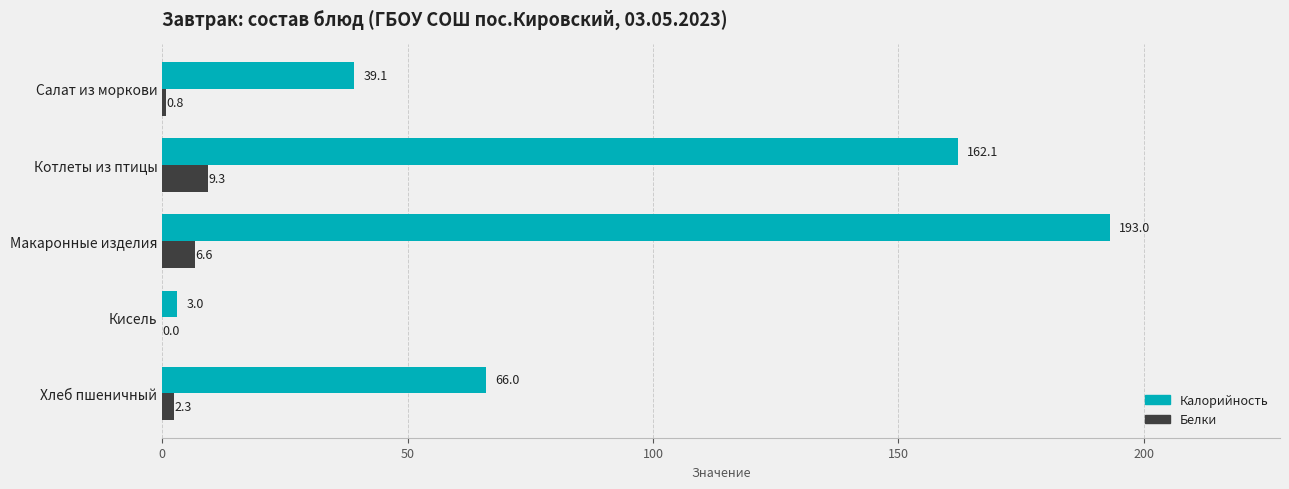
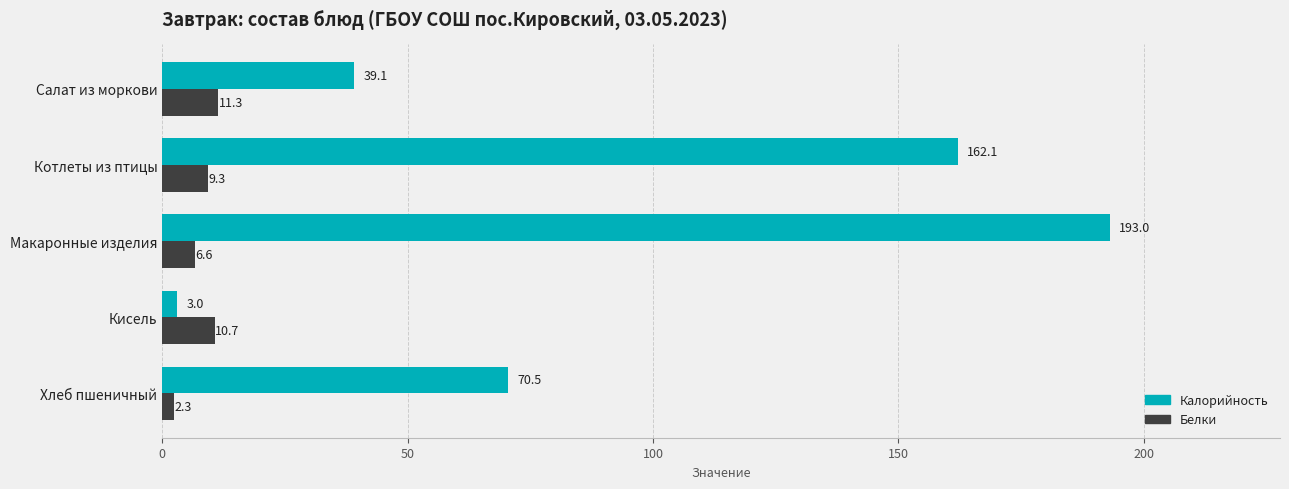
Белки, Салат из моркови: 0.8 -> 11.3
Белки, Кисель: 0.0 -> 10.7
Калорийность, Хлеб пшеничный: 66.0 -> 70.5
